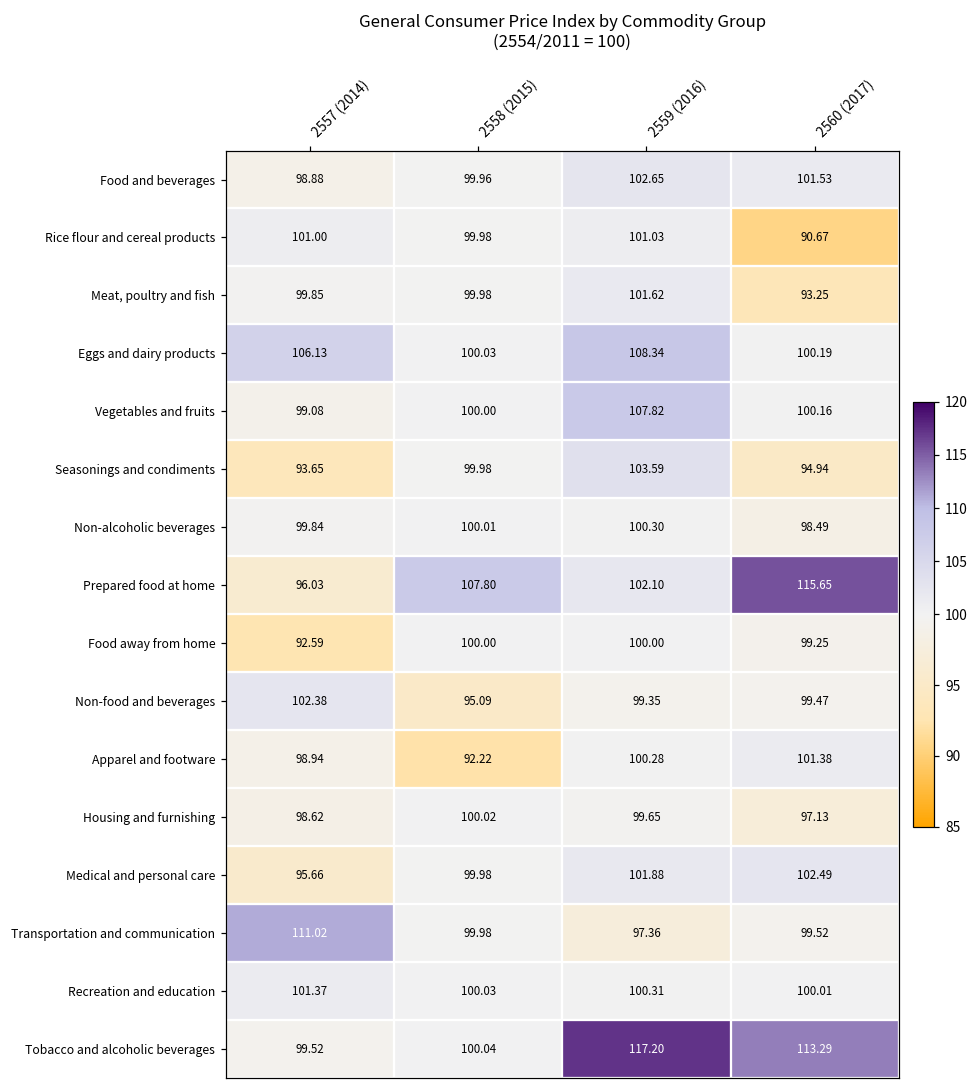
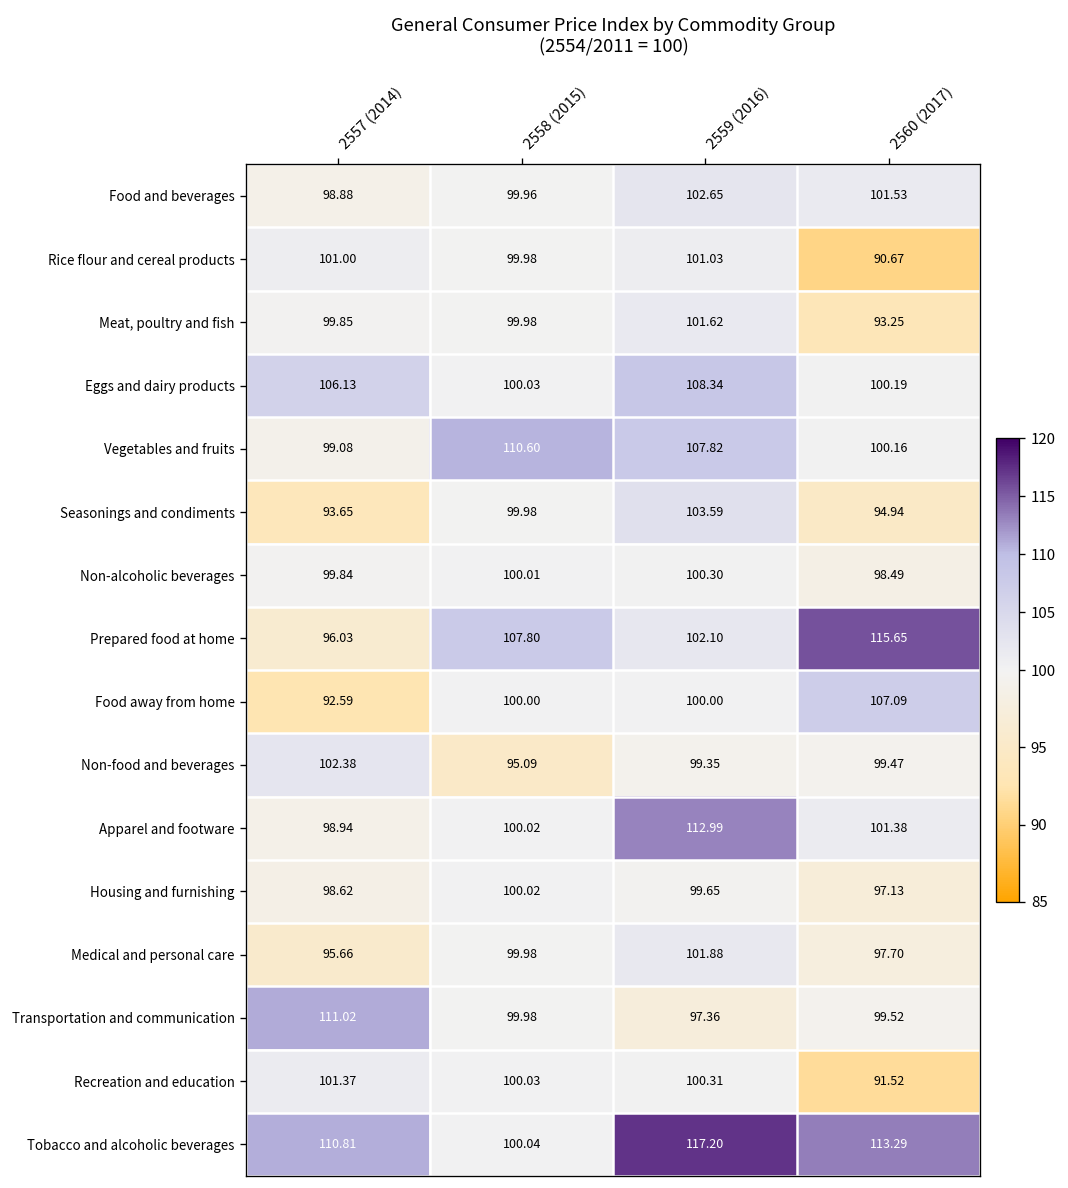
Vegetables and fruits, 2558 (2015): 100.00 -> 110.60
Food away from home, 2560 (2017): 99.25 -> 107.09
Apparel and footware, 2558 (2015): 92.22 -> 100.02
Apparel and footware, 2559 (2016): 100.28 -> 112.99
Medical and personal care, 2560 (2017): 102.49 -> 97.70
Recreation and education, 2560 (2017): 100.01 -> 91.52
Tobacco and alcoholic beverages, 2557 (2014): 99.52 -> 110.81
